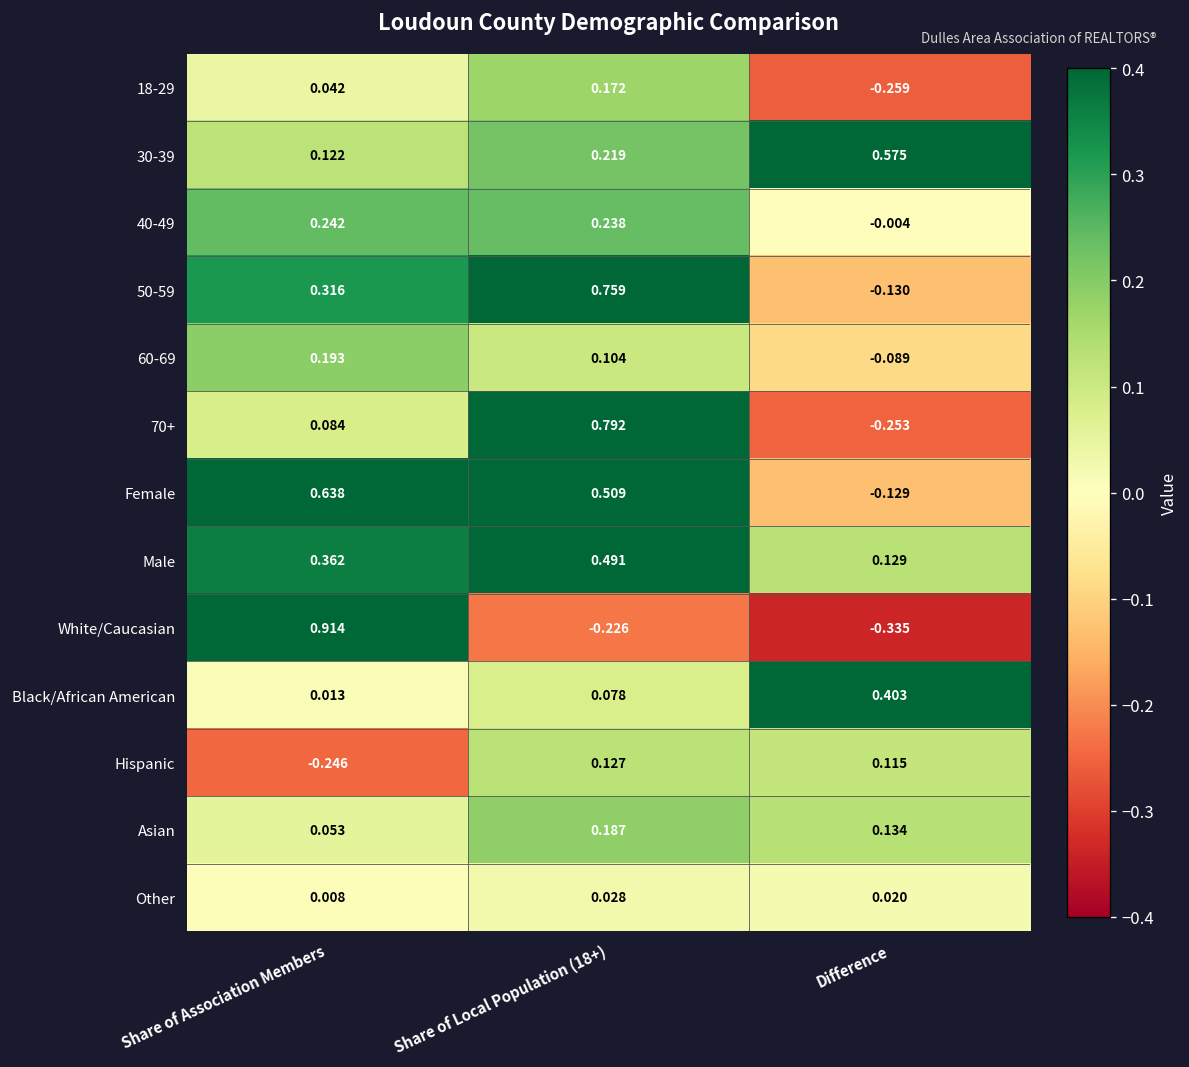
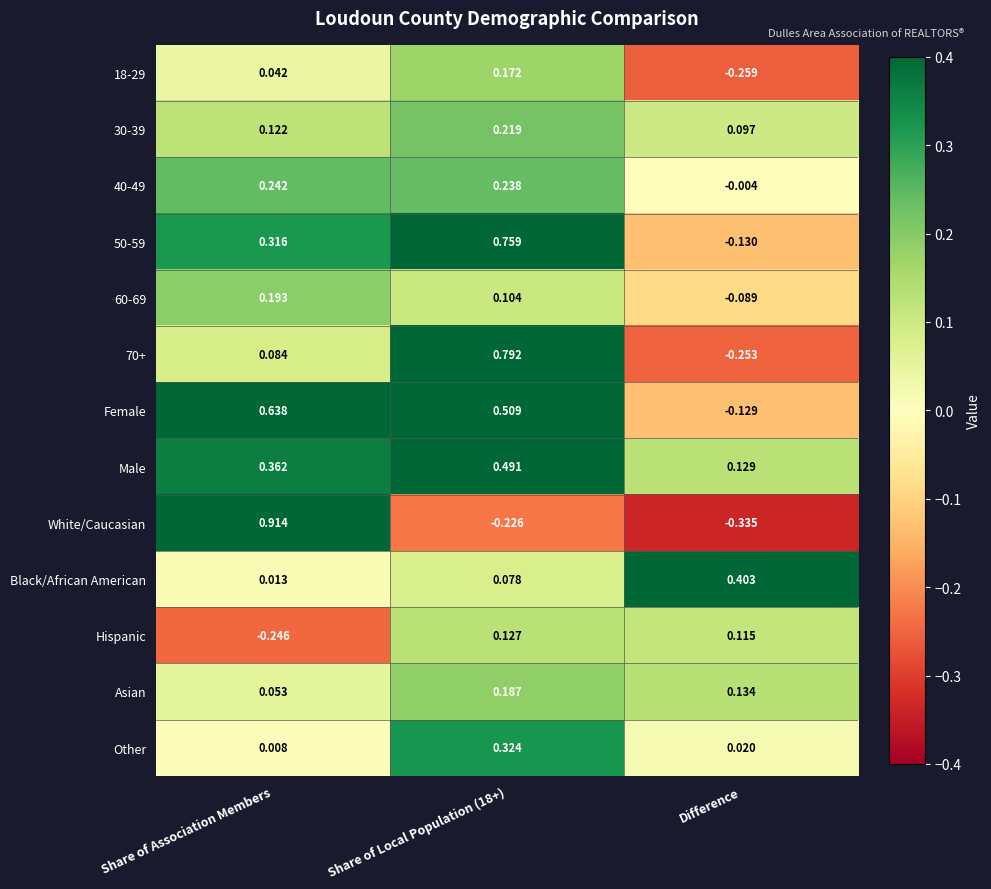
30-39, Difference: 0.575 -> 0.097
Other, Share of Local Population (18+): 0.028 -> 0.324
